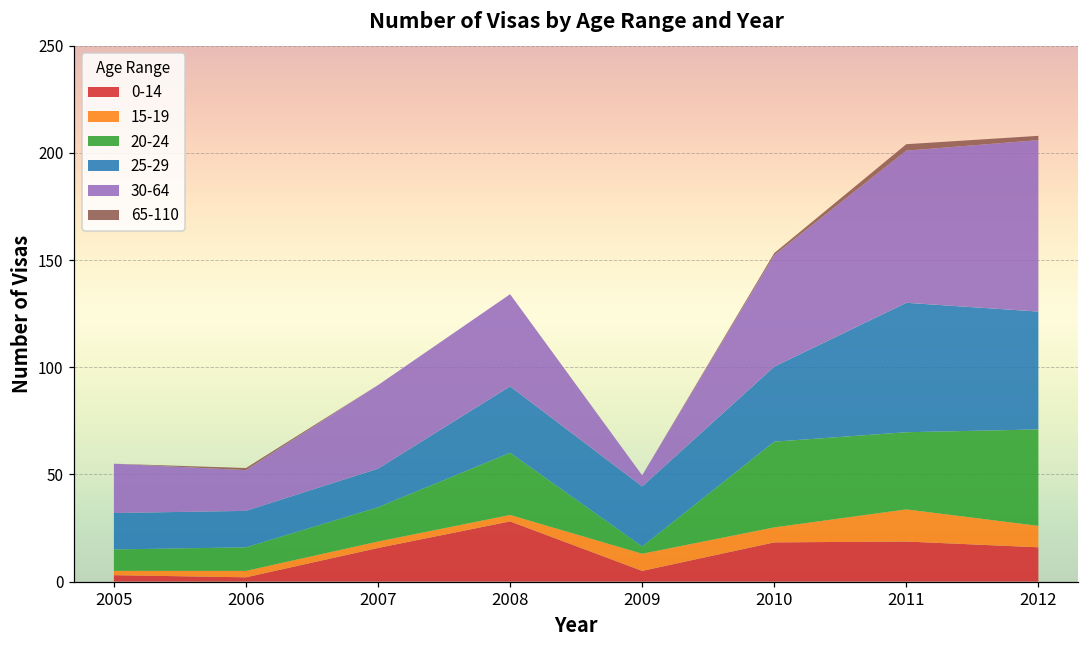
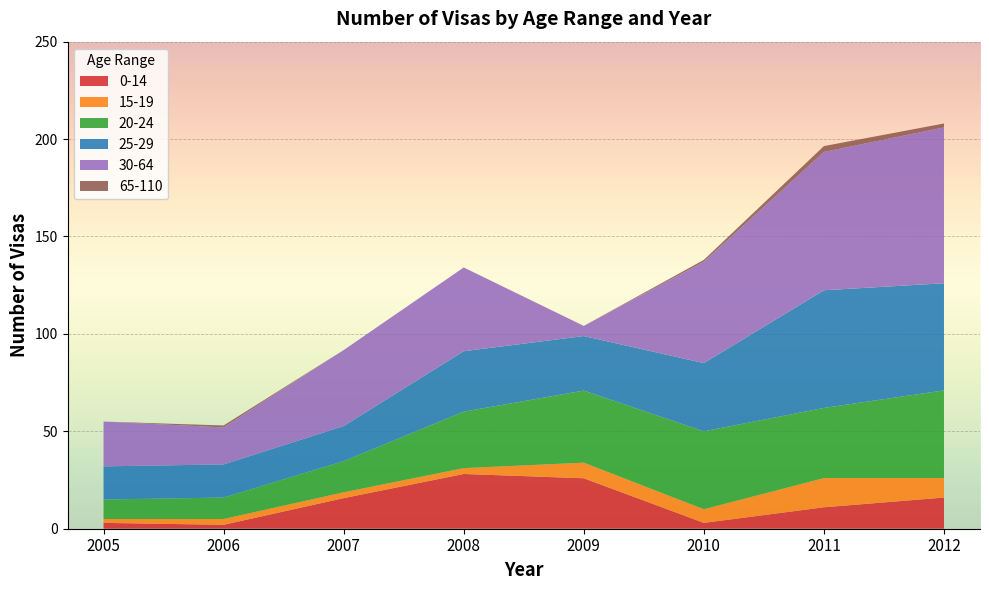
0-14, 2009: 5 -> 26
20-24, 2009: 3 -> 37
0-14, 2010: 18 -> 3
0-14, 2011: 19 -> 11
